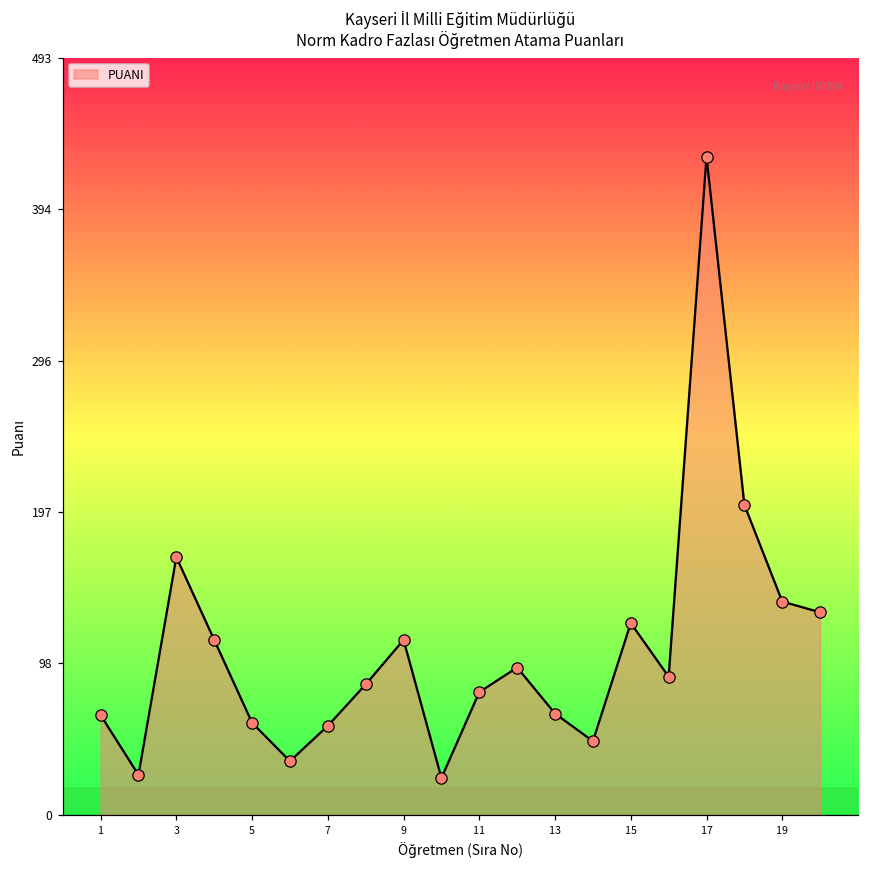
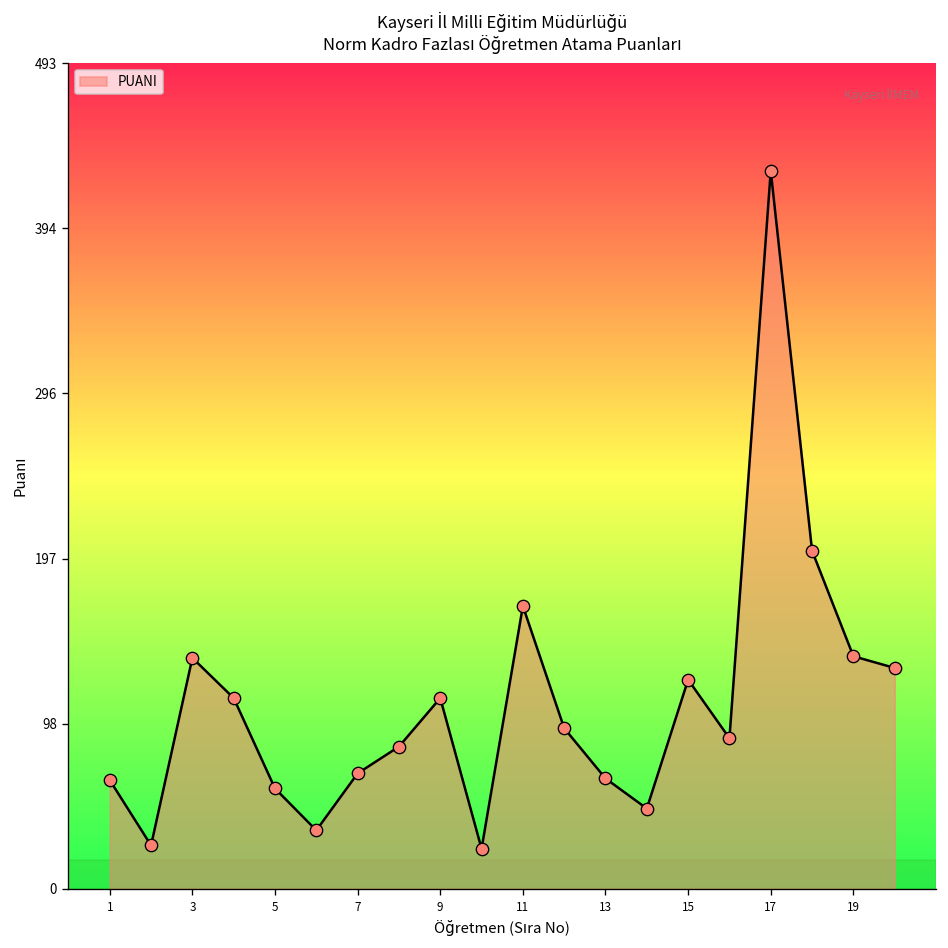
3: 168 -> 138
7: 58 -> 69
11: 80 -> 169
